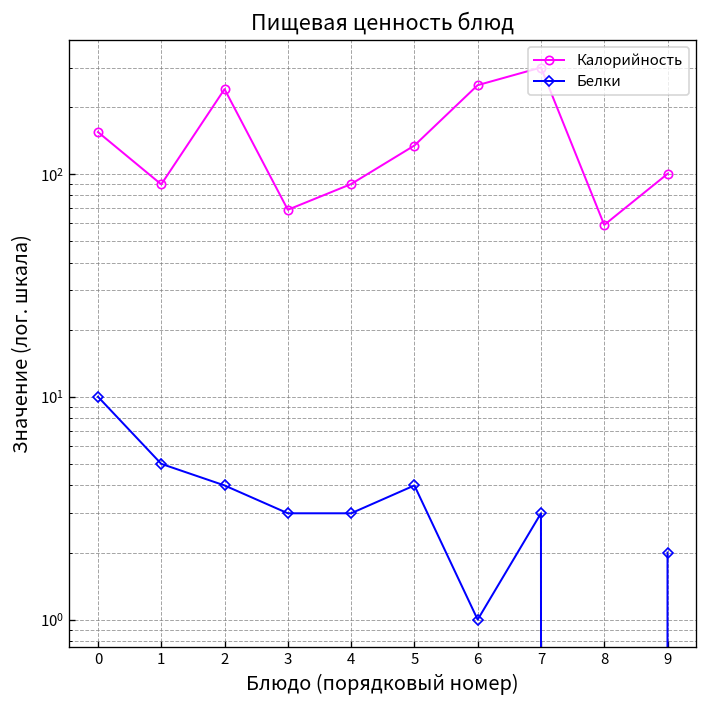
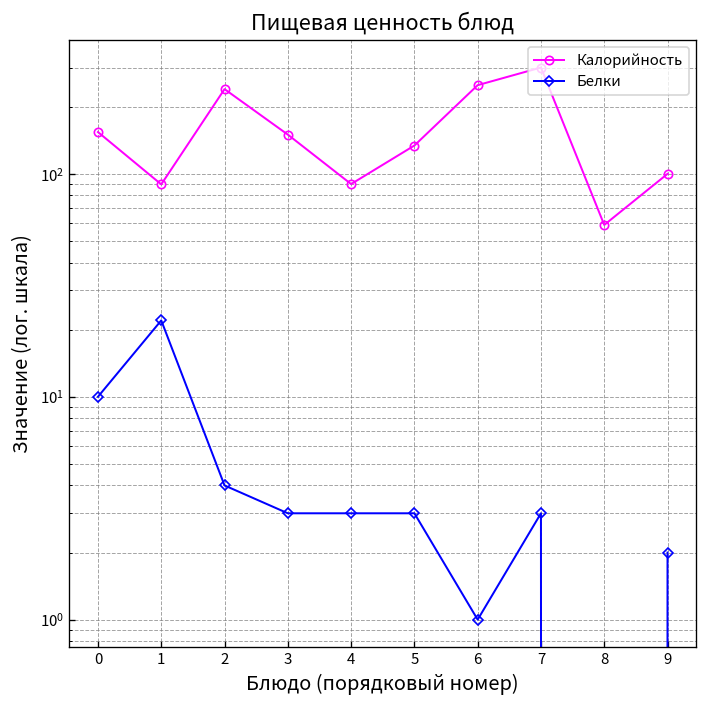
Белки, 1: 5 -> 22
Калорийность, 3: 69 -> 150
Белки, 5: 4 -> 3
